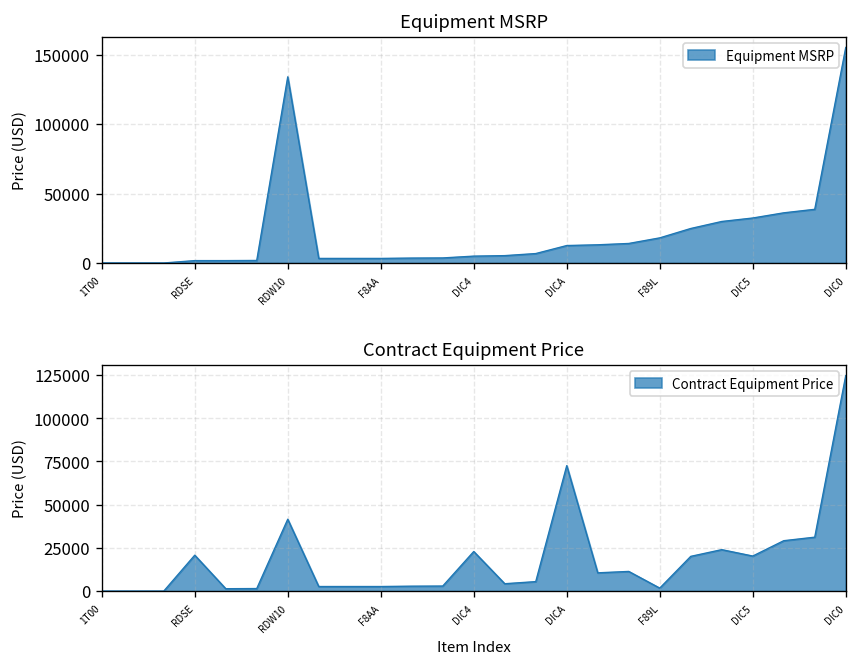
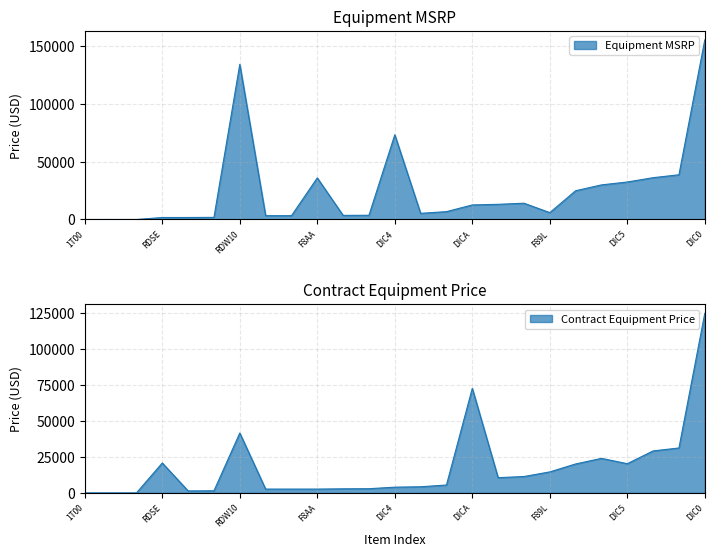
Equipment MSRP, F8AA: 3000 -> 36000
Equipment MSRP, DIC4: 5000 -> 73000
Equipment MSRP, F89L: 18000 -> 6000
Contract Equipment Price, DIC4: 23000 -> 4000
Contract Equipment Price, F89L: 2000 -> 15000
